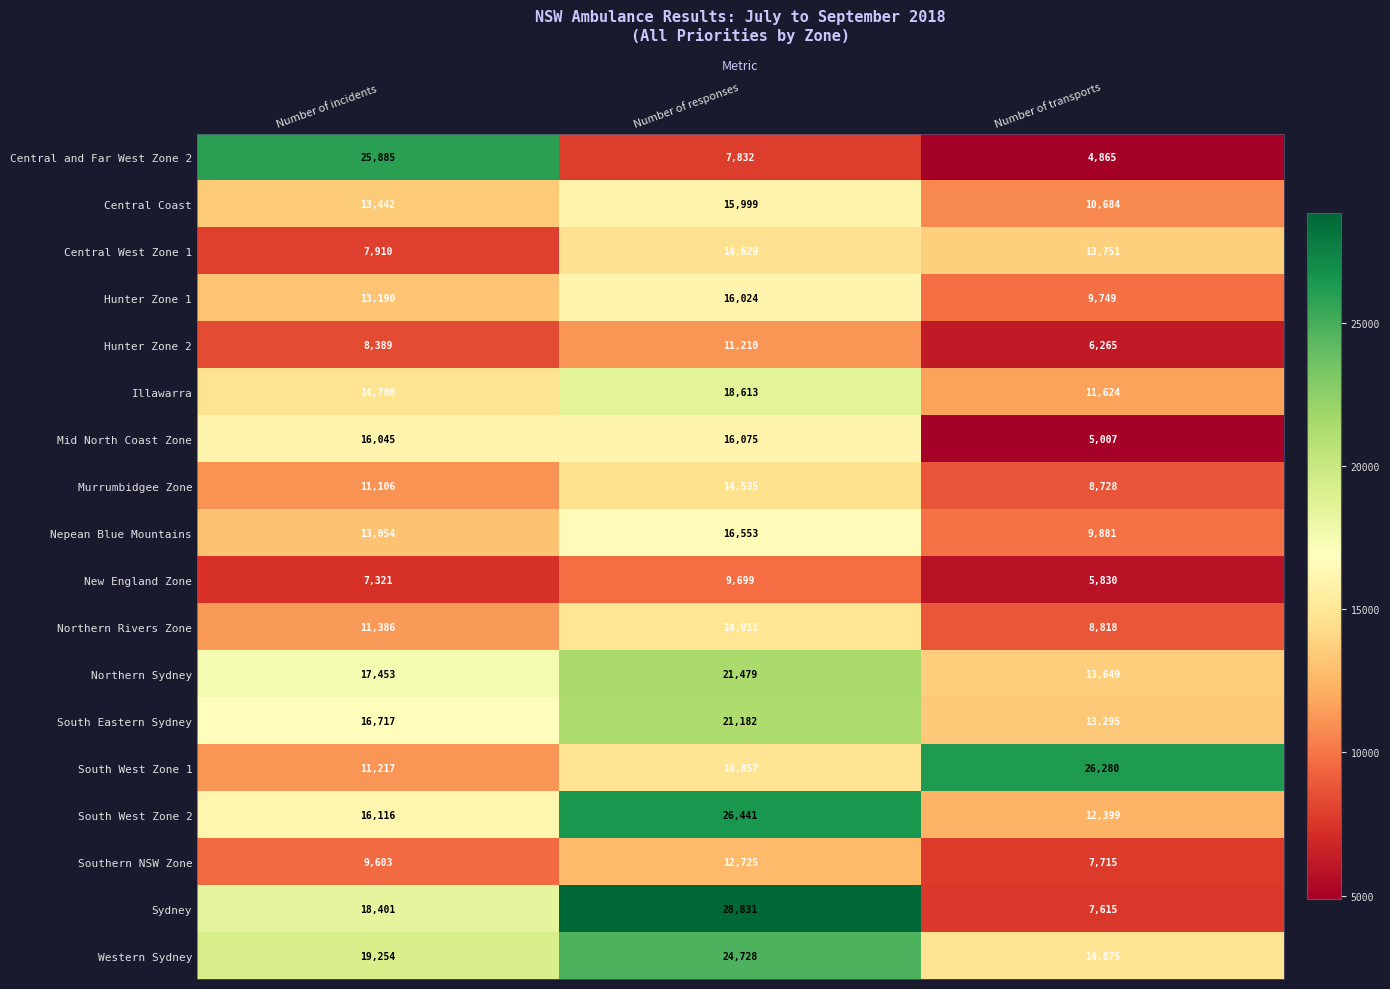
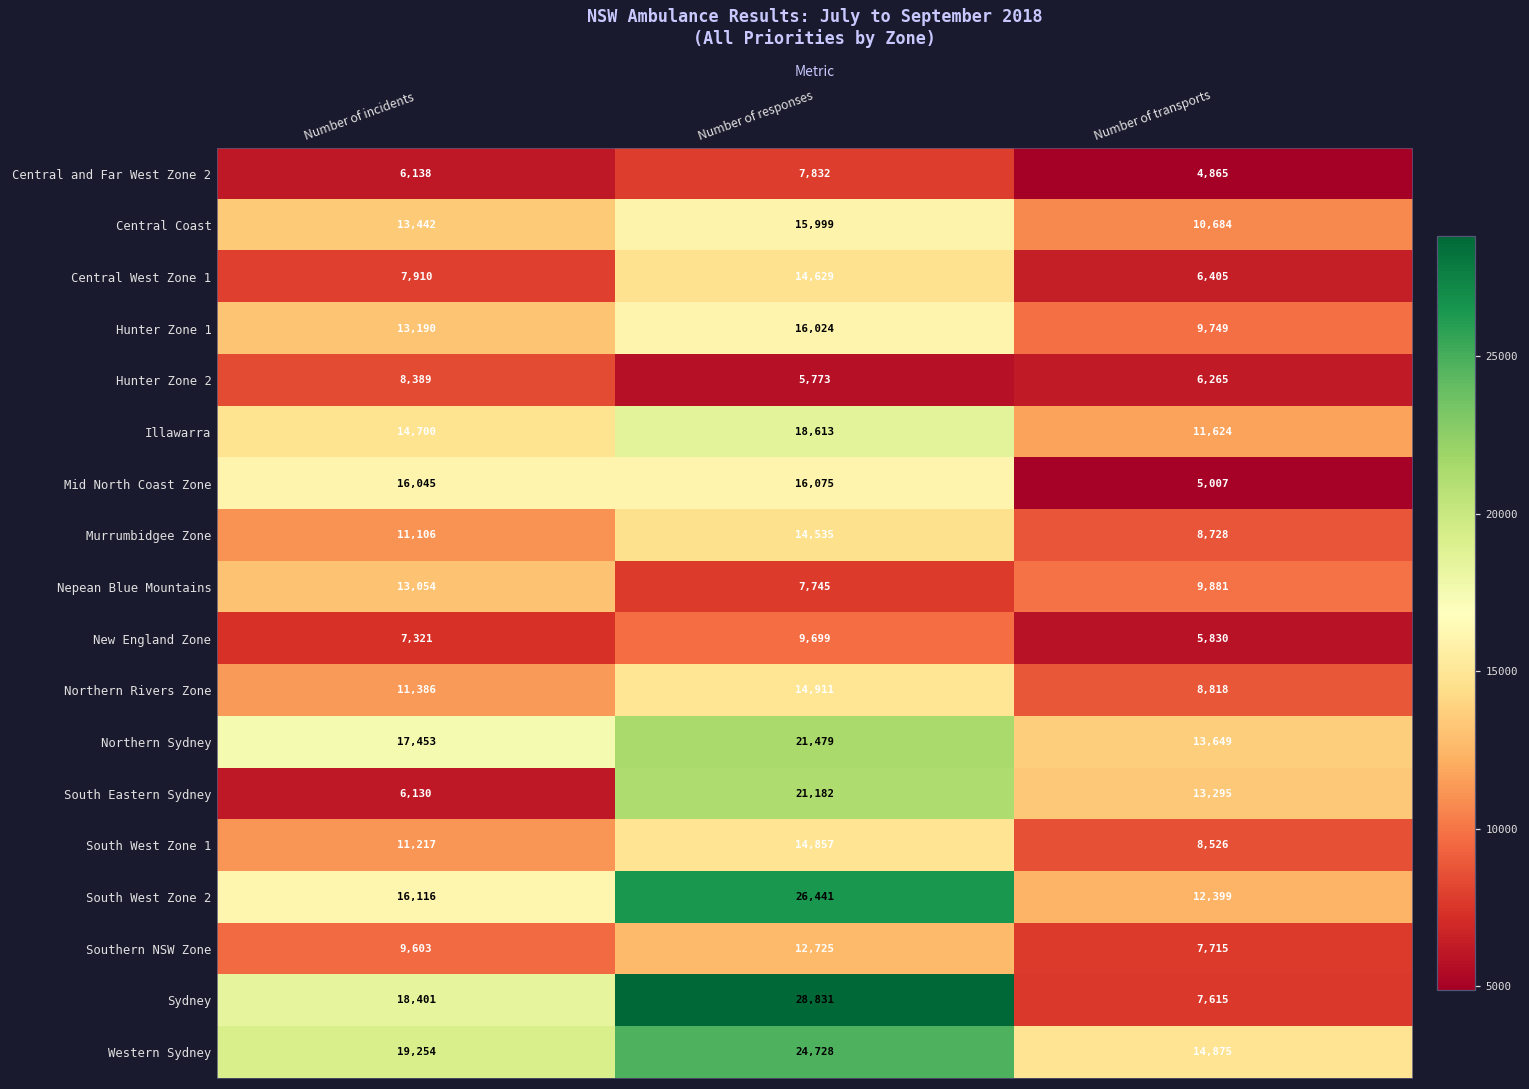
Central and Far West Zone 2, Number of incidents: 25,885 -> 6,138
Central West Zone 1, Number of transports: 13,751 -> 6,405
Hunter Zone 2, Number of responses: 11,210 -> 5,773
Nepean Blue Mountains, Number of responses: 16,553 -> 7,745
South Eastern Sydney, Number of incidents: 16,717 -> 6,130
South West Zone 1, Number of transports: 26,280 -> 8,526
